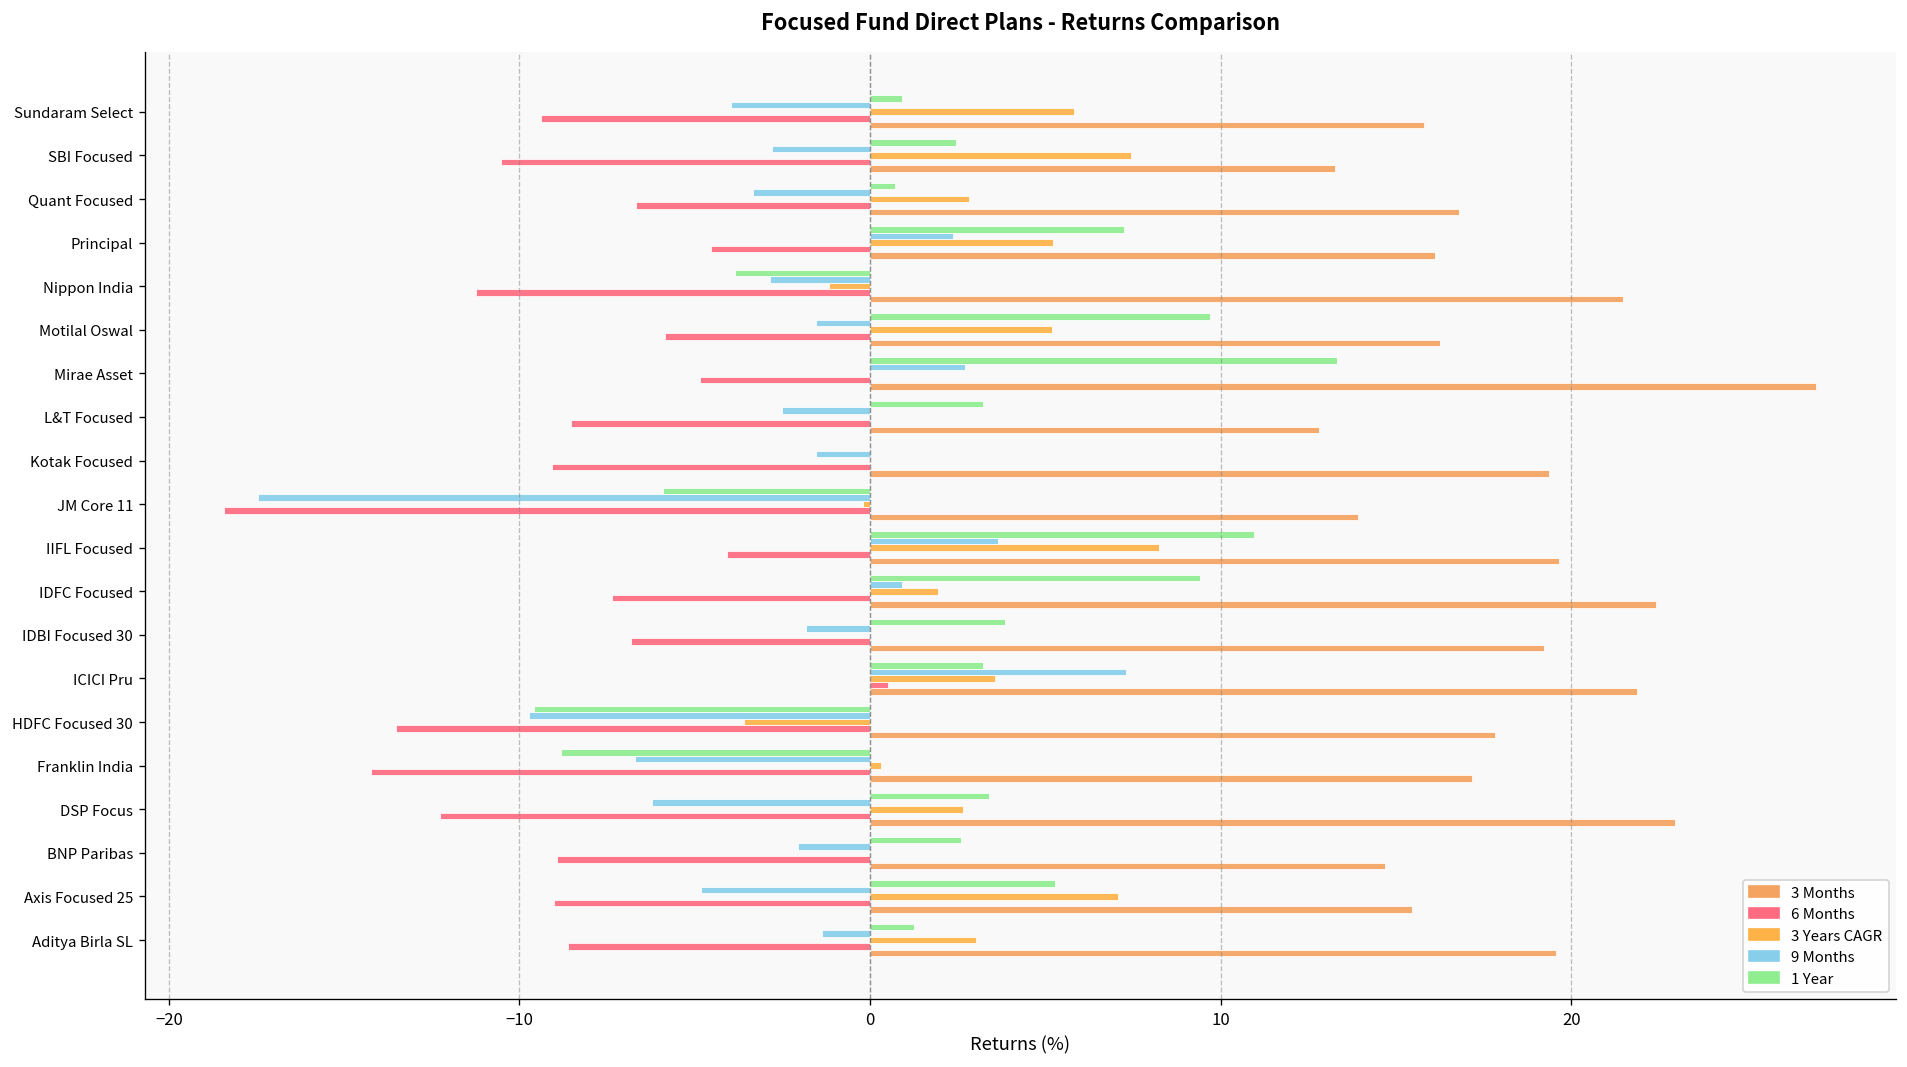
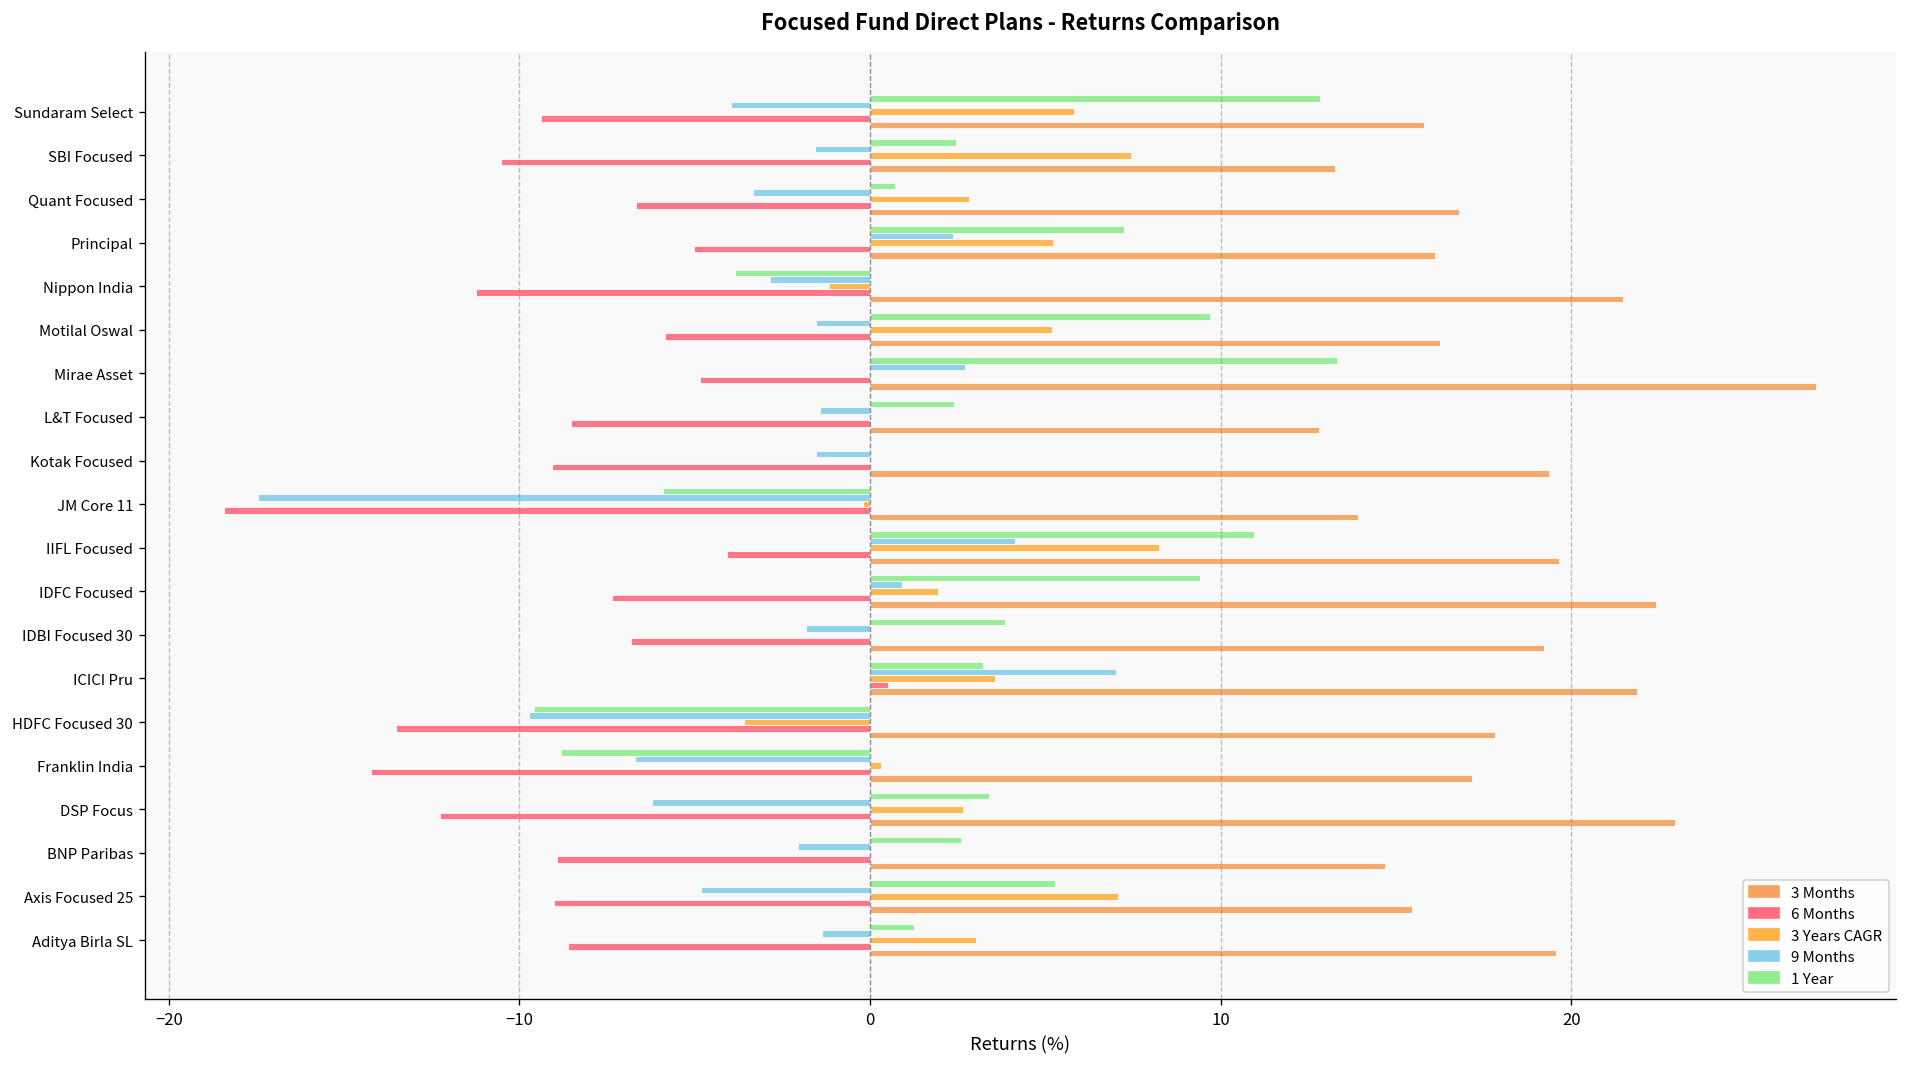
1 Year, Sundaram Select: 0.9 -> 12.8
9 Months, SBI Focused: -2.8 -> -1.6
6 Months, Principal: -4.5 -> -5.0
1 Year, L&T Focused: 3.2 -> 2.4
9 Months, L&T Focused: -2.5 -> -1.4
9 Months, IIFL Focused: 3.6 -> 4.1
9 Months, ICICI Pru: 7.3 -> 7.0
